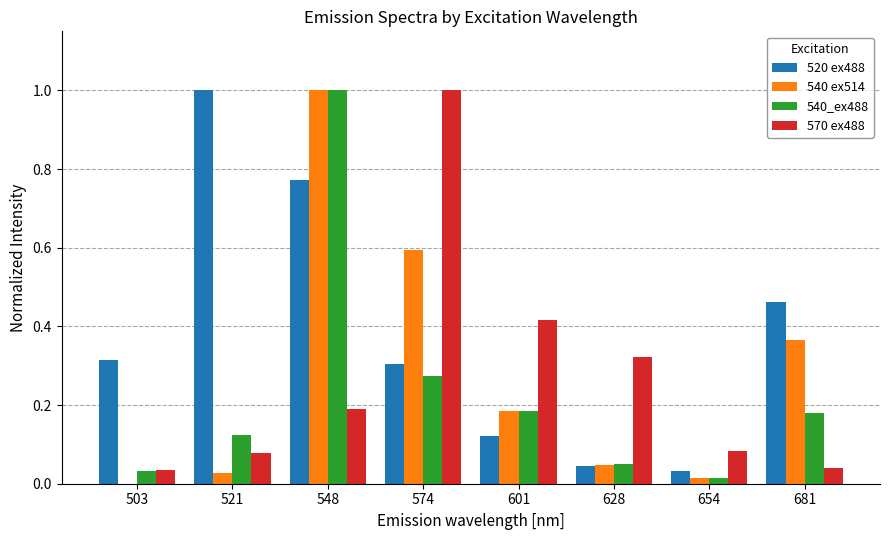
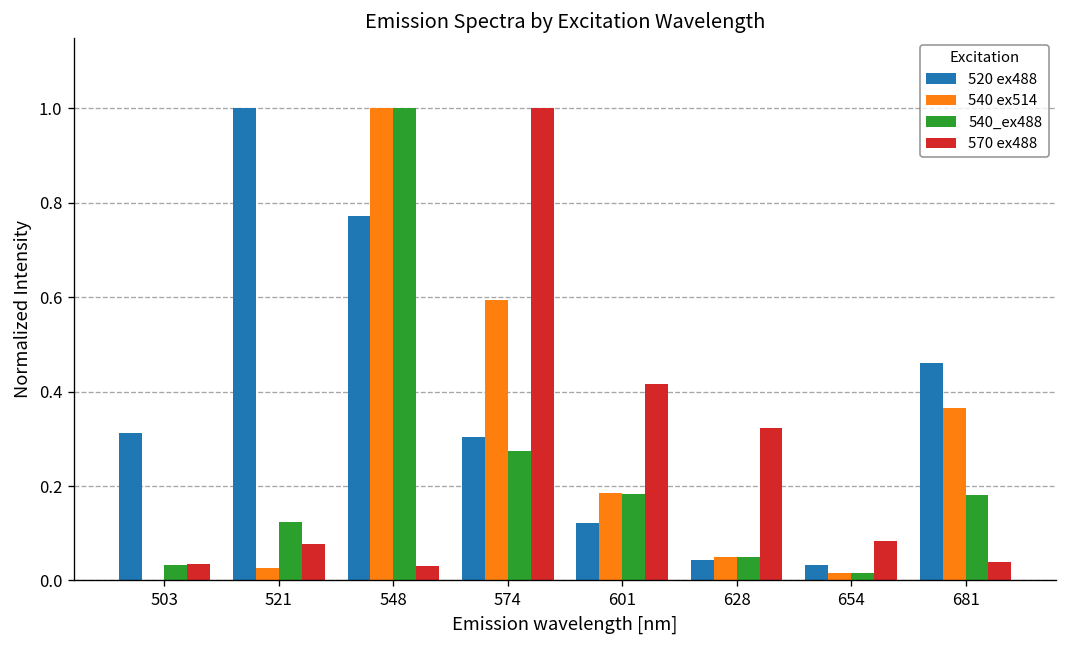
570 ex488, 548: 0.19 -> 0.03
